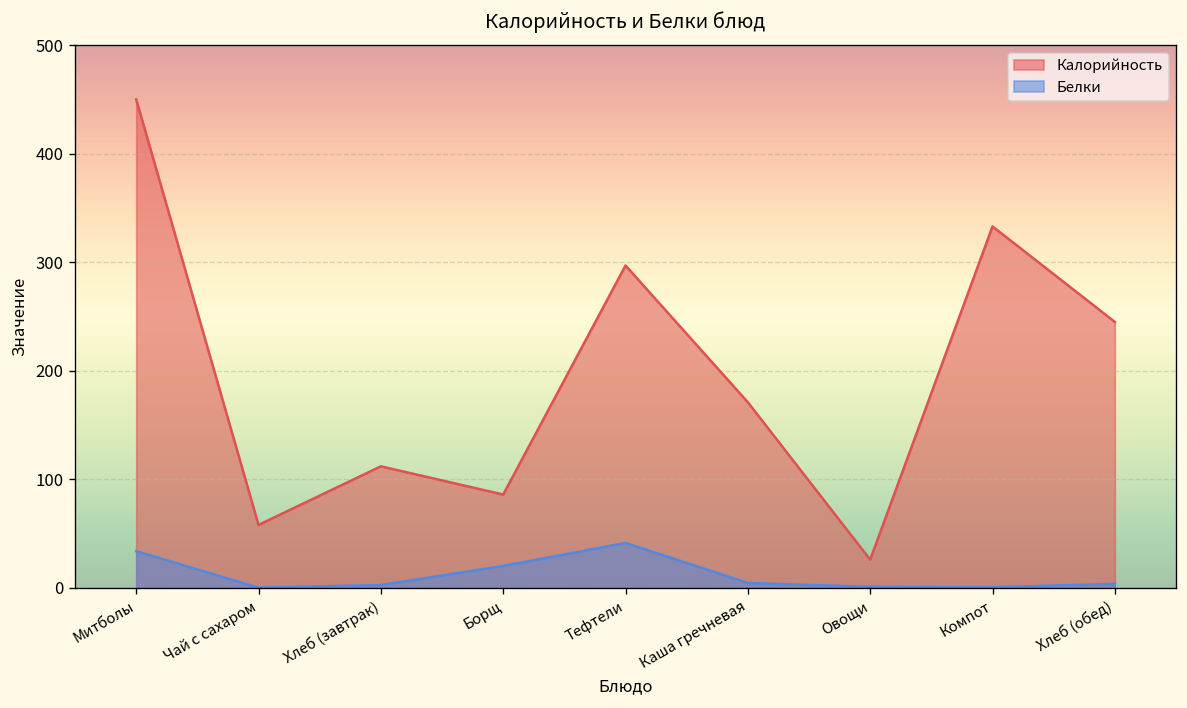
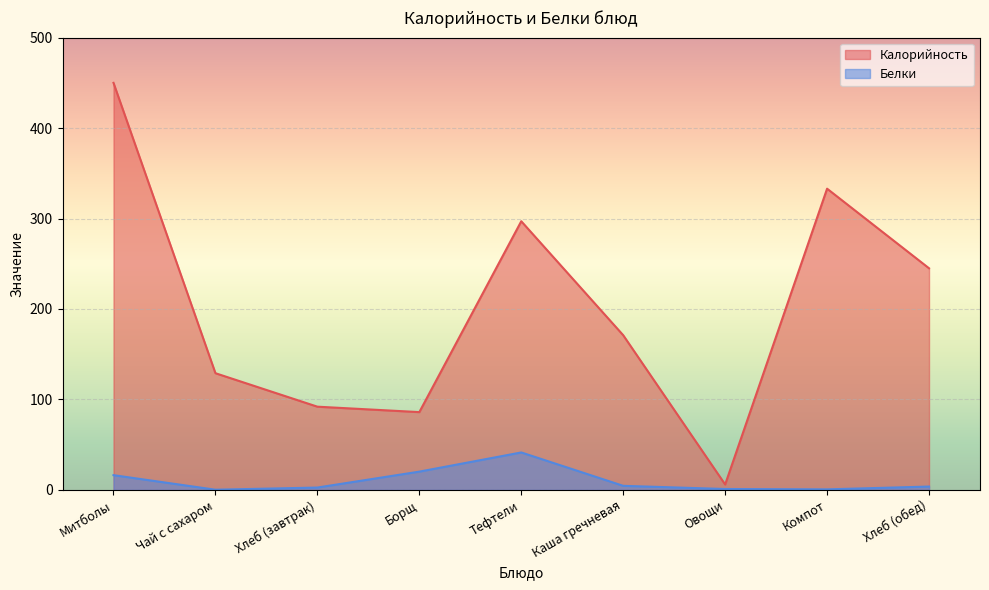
Белки, Митболы: 30 -> 20
Калорийность, Чай с сахаром: 60 -> 130
Калорийность, Хлеб (завтрак): 110 -> 90
Калорийность, Овощи: 30 -> 10
